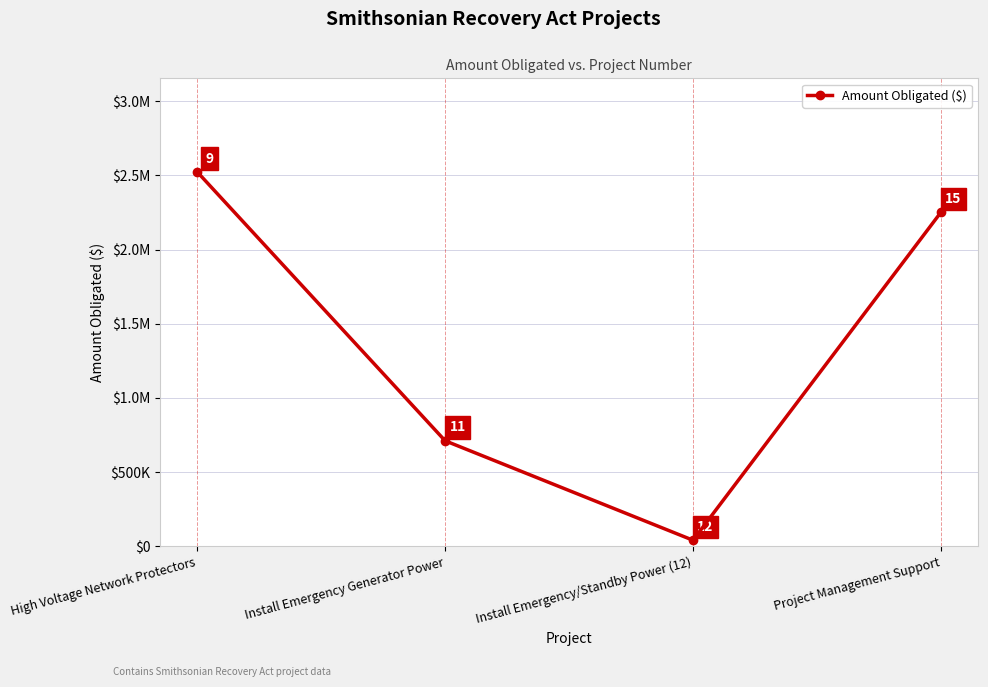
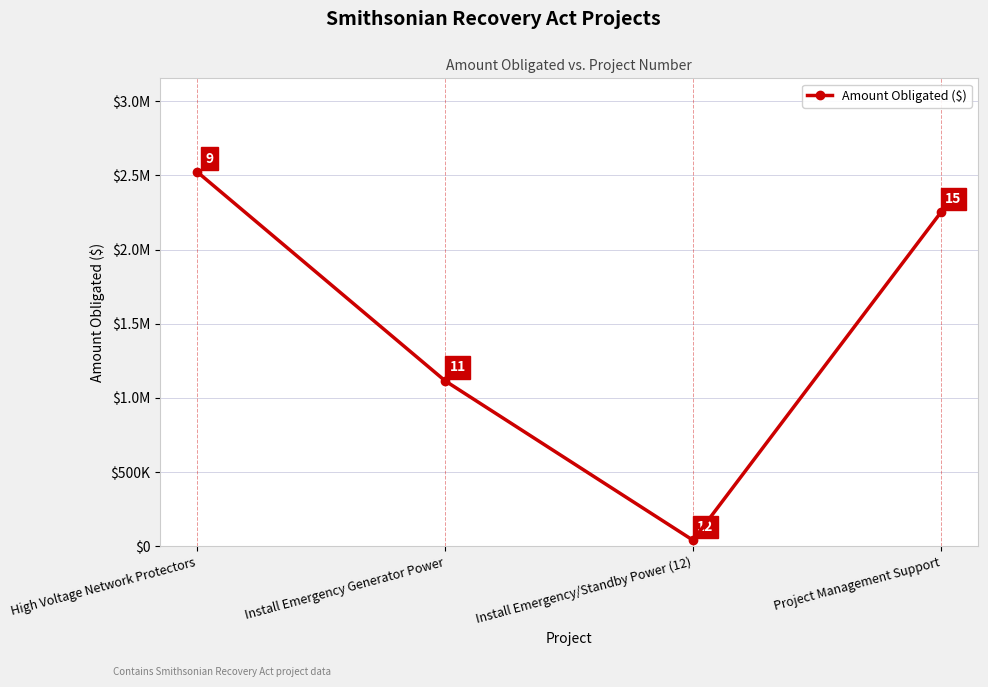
Install Emergency Generator Power: $710000 -> $1120000
